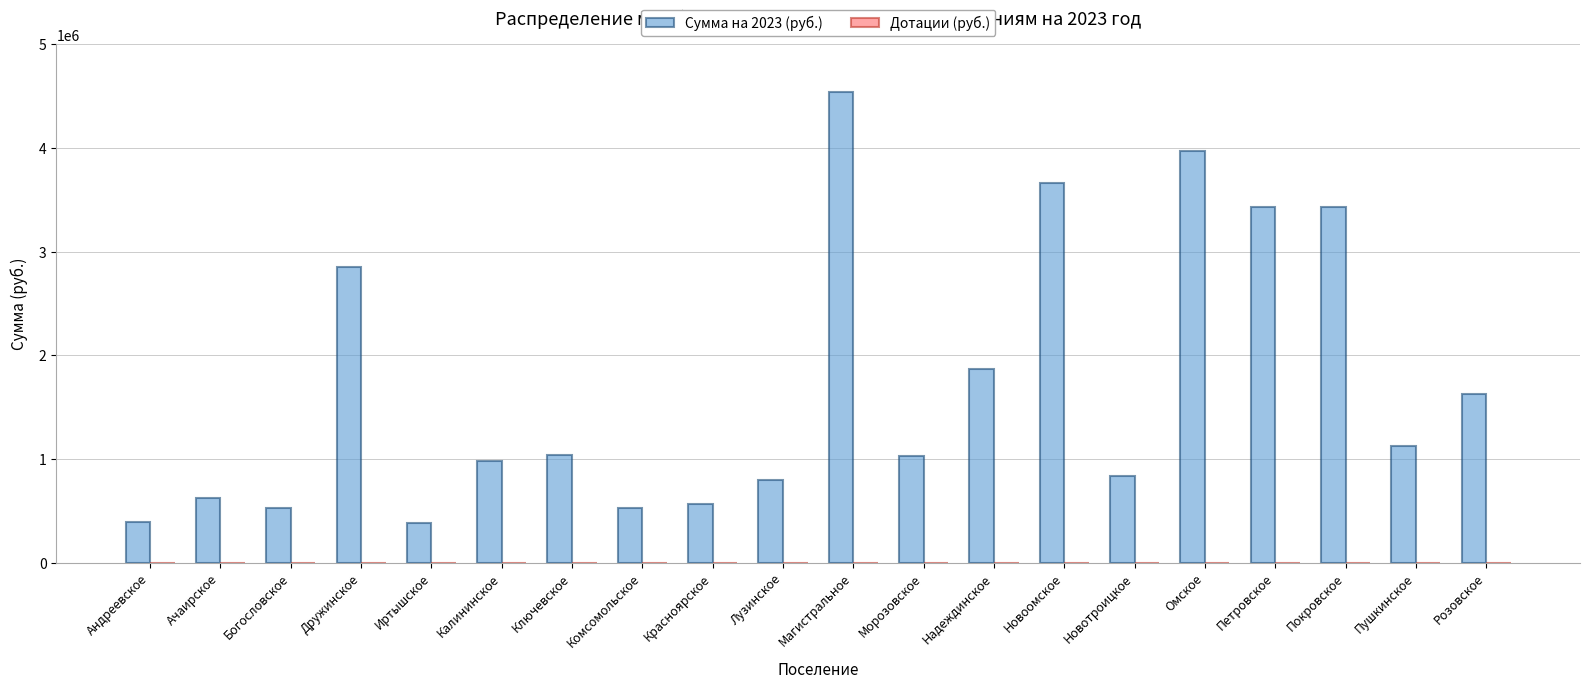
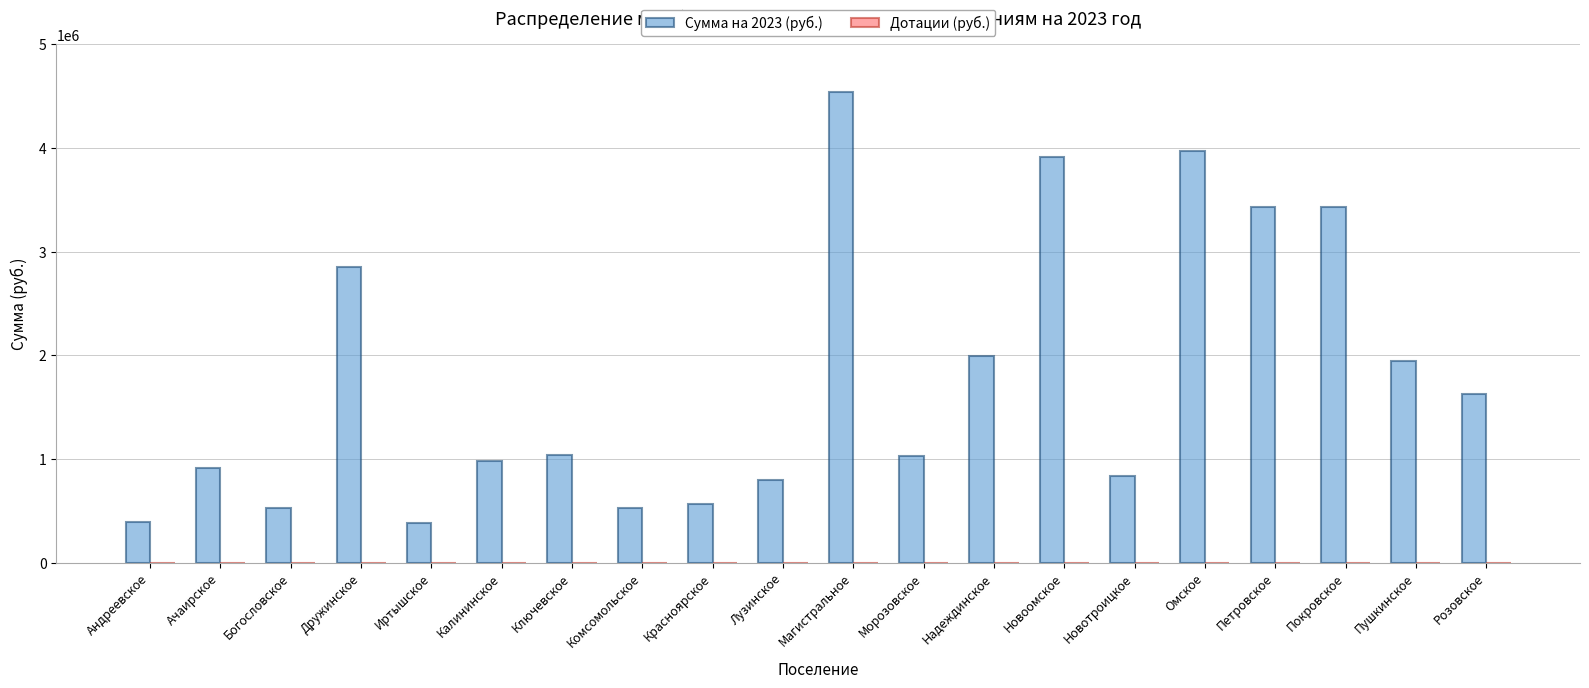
Сумма на 2023 (руб.), Ачаирское: 620000 -> 920000
Сумма на 2023 (руб.), Надеждинское: 1870000 -> 2000000
Сумма на 2023 (руб.), Новоомское: 3660000 -> 3910000
Сумма на 2023 (руб.), Пушкинское: 1120000 -> 1940000
